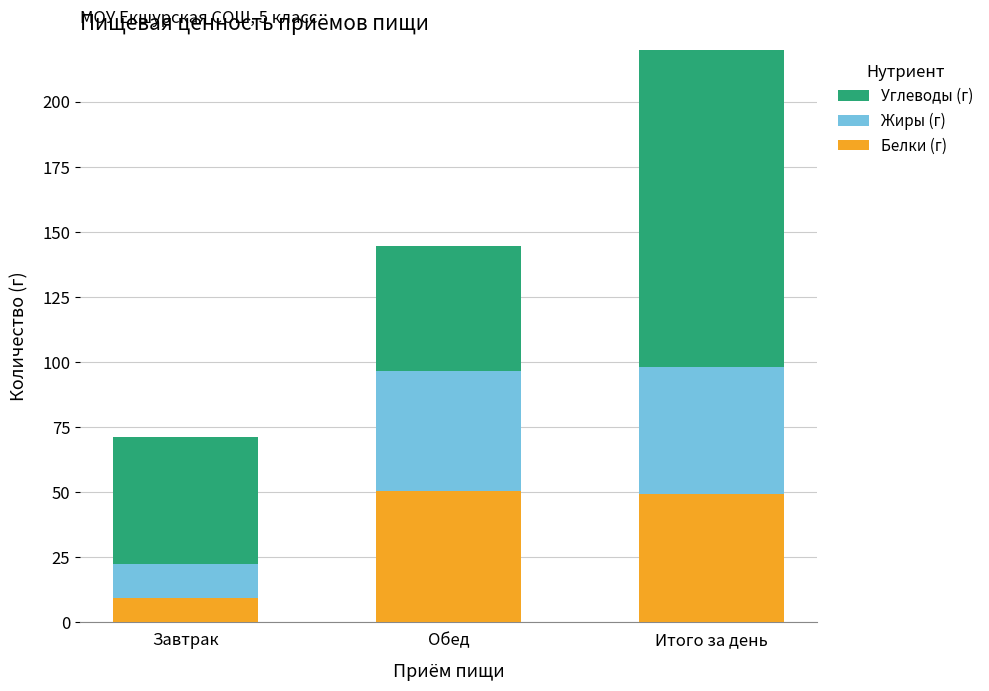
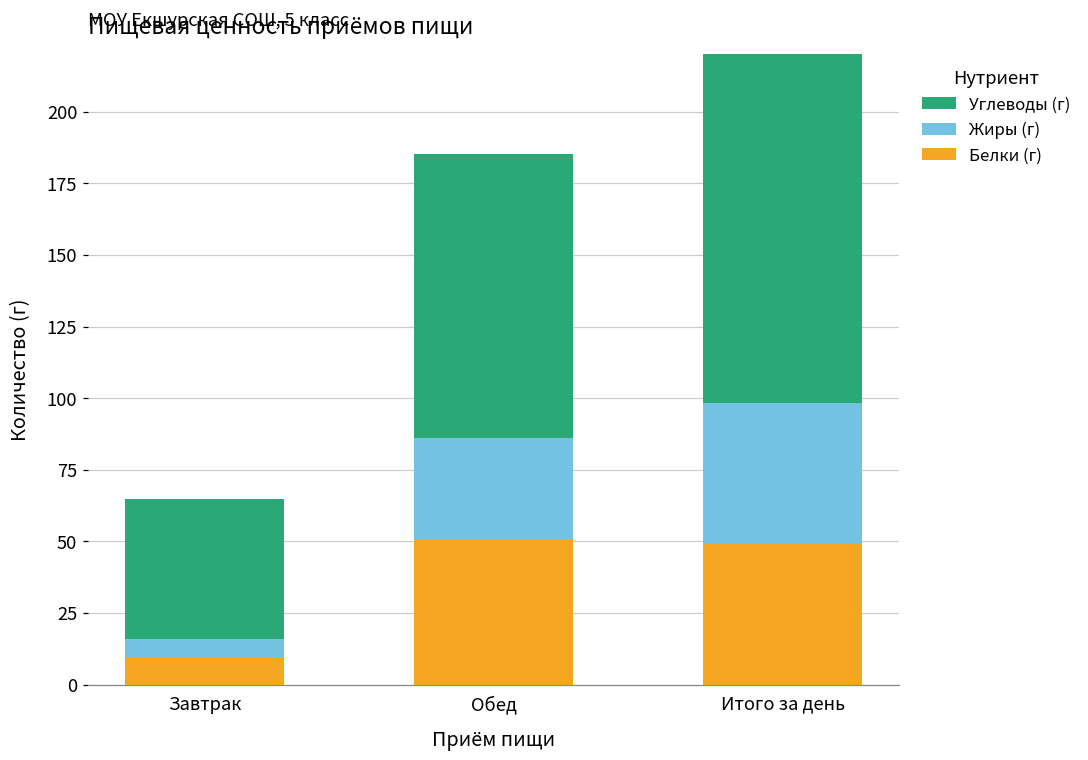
Жиры (г), Завтрак: 13 -> 7
Жиры (г), Обед: 46 -> 36
Углеводы (г), Обед: 48 -> 99
